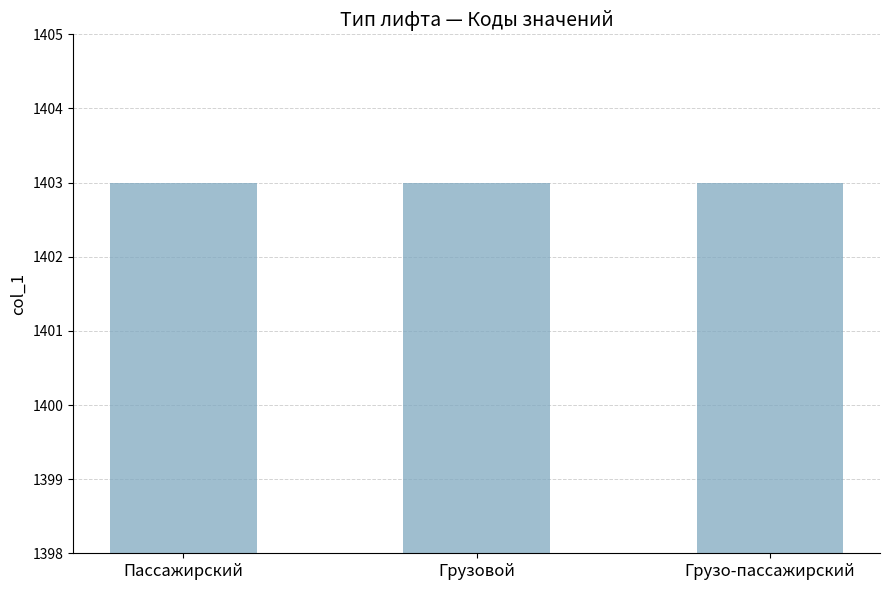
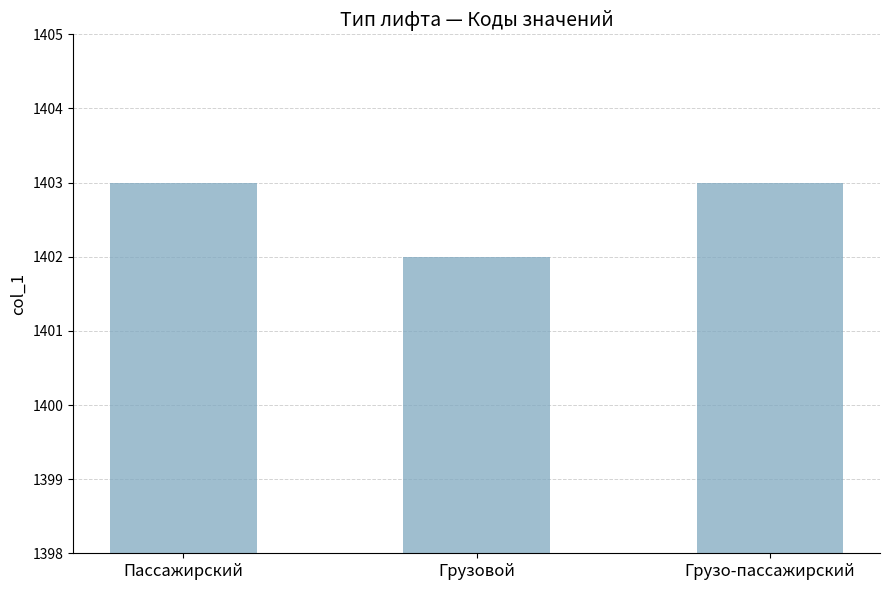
Грузовой: 1403 -> 1402
